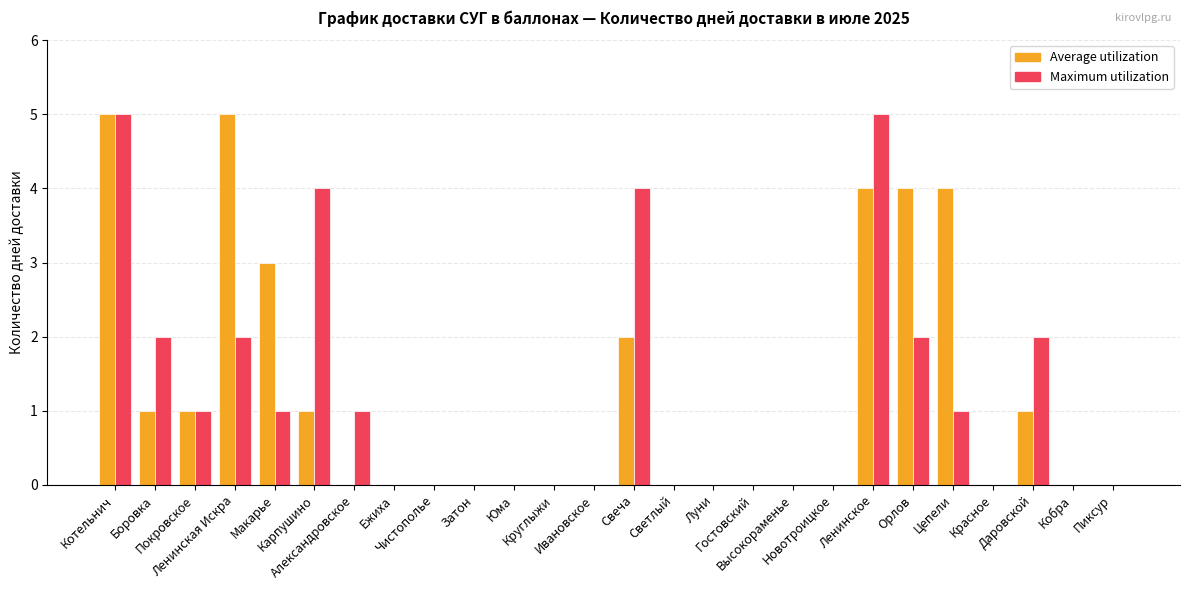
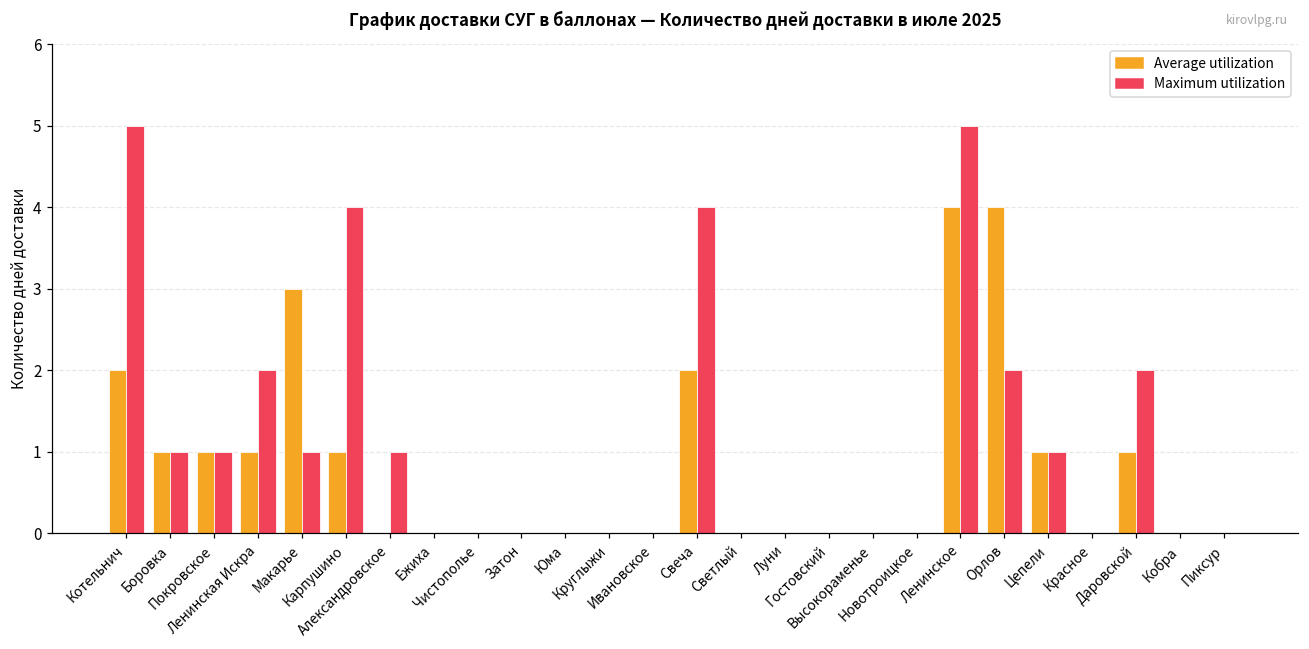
Average utilization, Котельнич: 5 -> 2
Maximum utilization, Боровка: 2 -> 1
Average utilization, Ленинская Искра: 5 -> 1
Average utilization, Цепели: 4 -> 1
